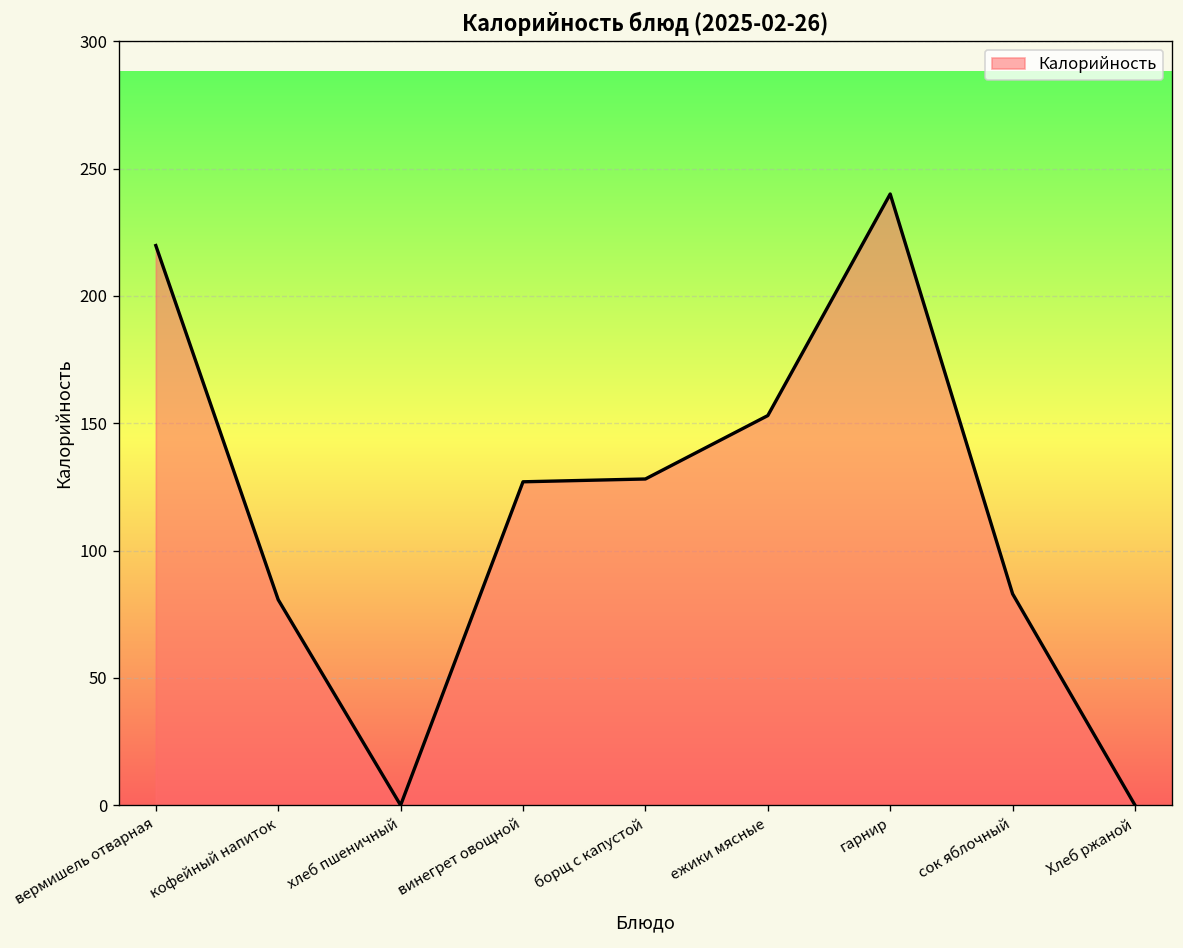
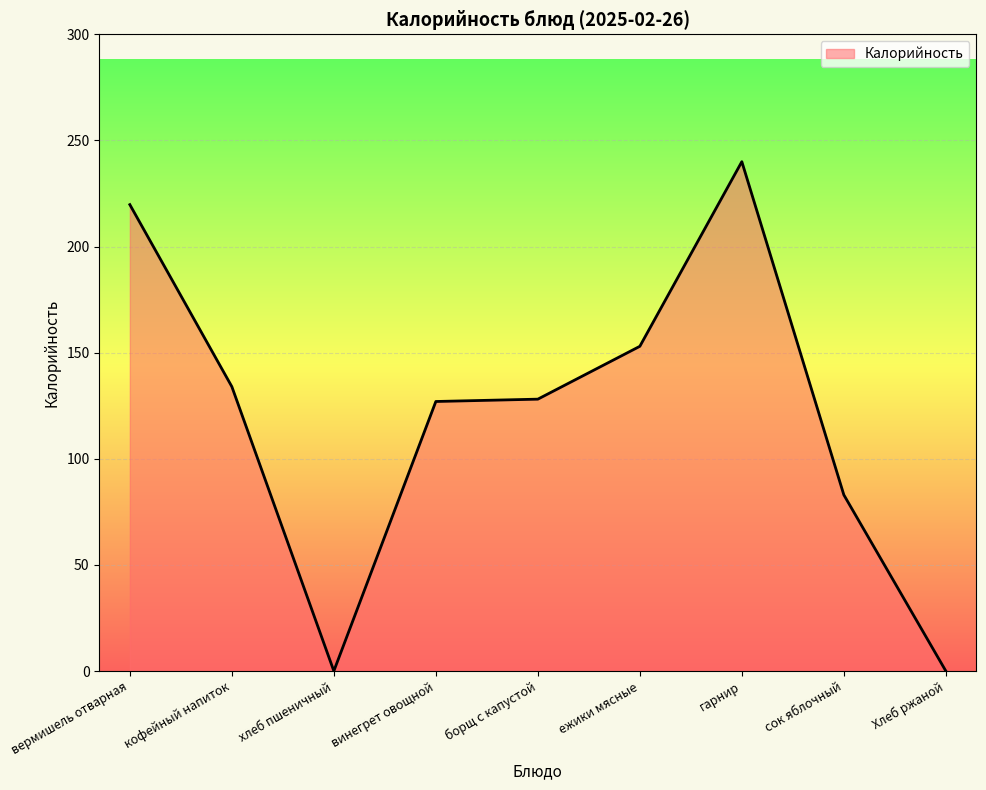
кофейный напиток: 81 -> 134
